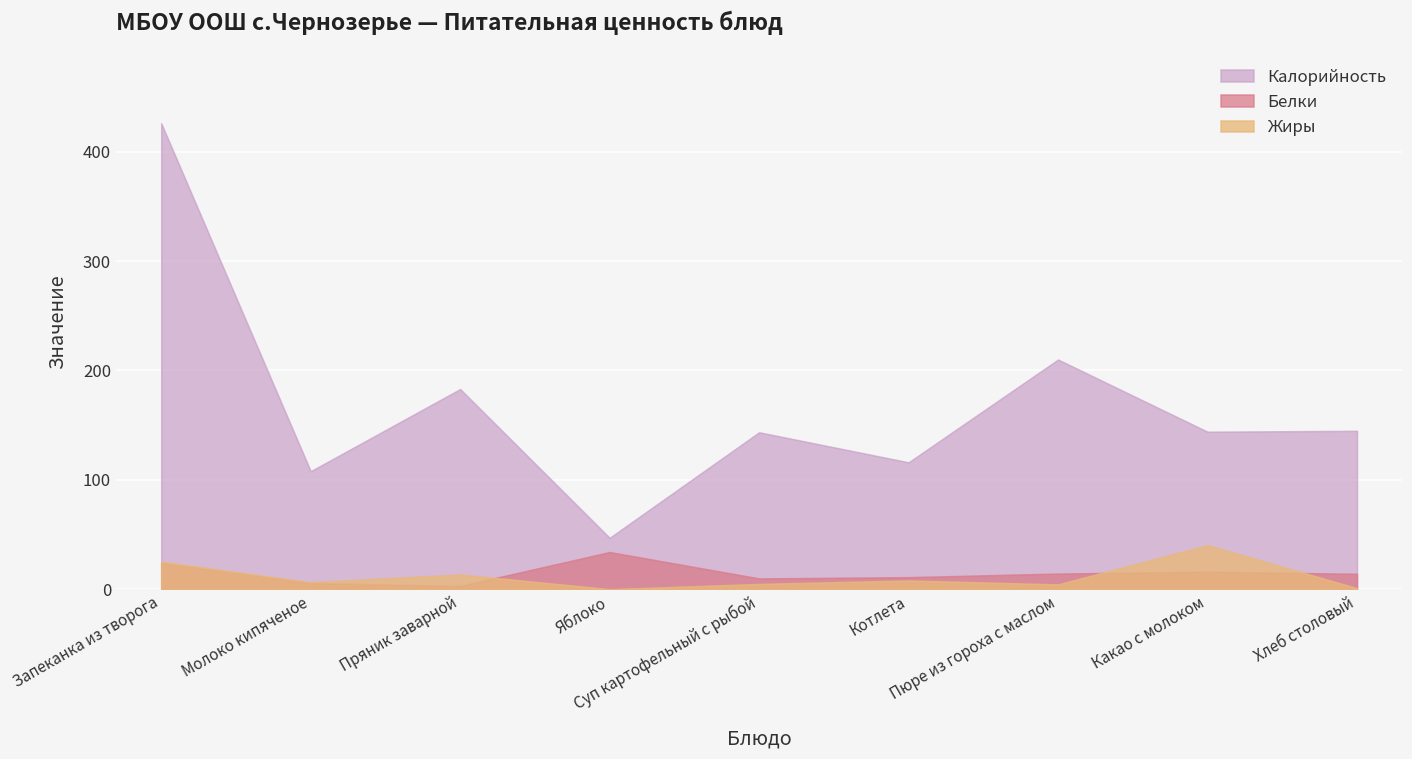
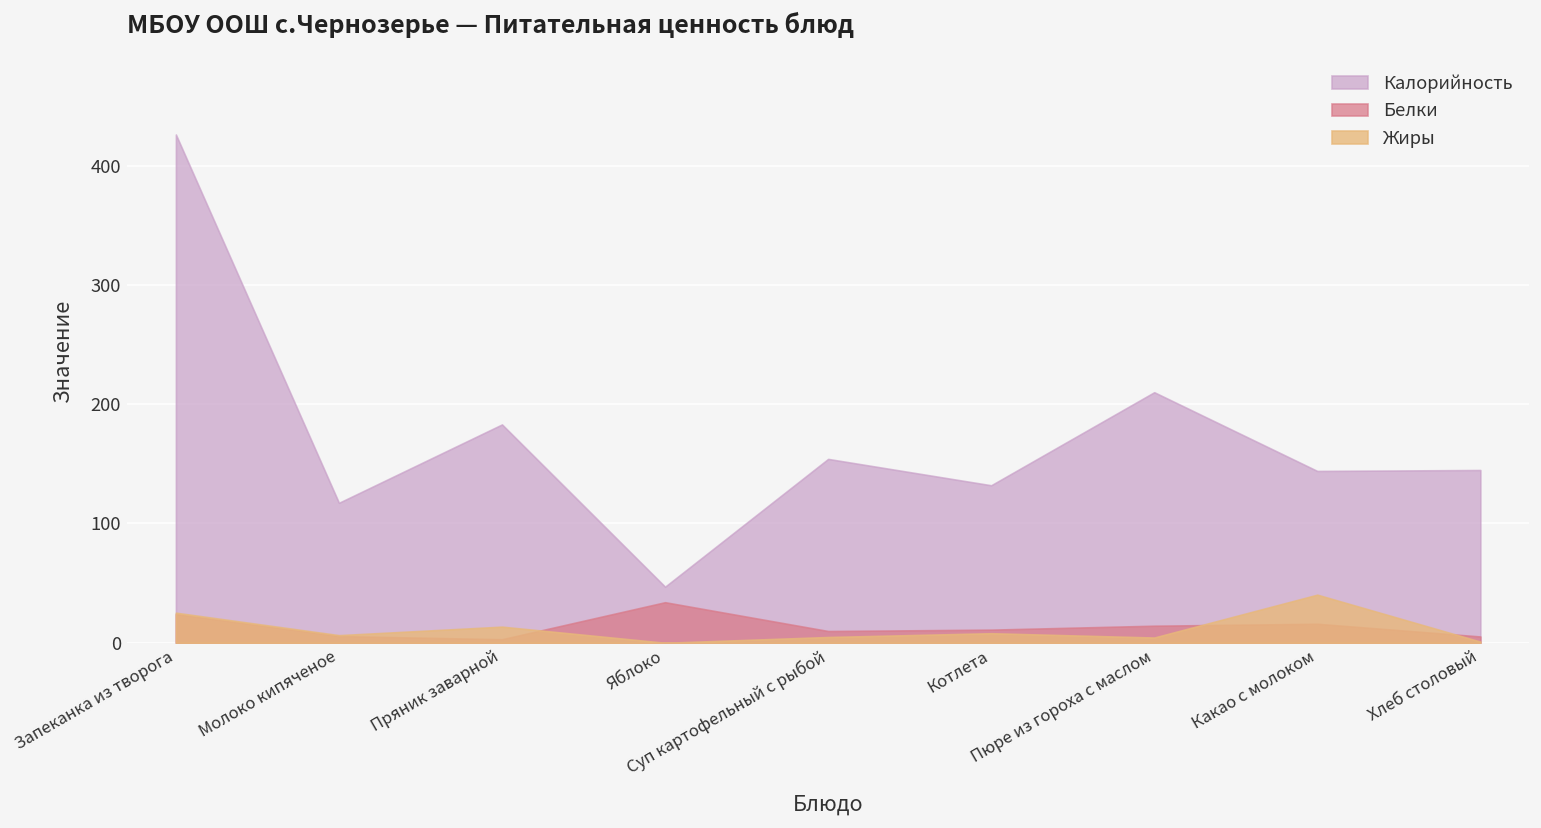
Калорийность, Молоко кипяченое: 110 -> 120
Калорийность, Суп картофельный с рыбой: 140 -> 150
Калорийность, Котлета: 120 -> 130
Белки, Хлеб столовый: 14 -> 5
